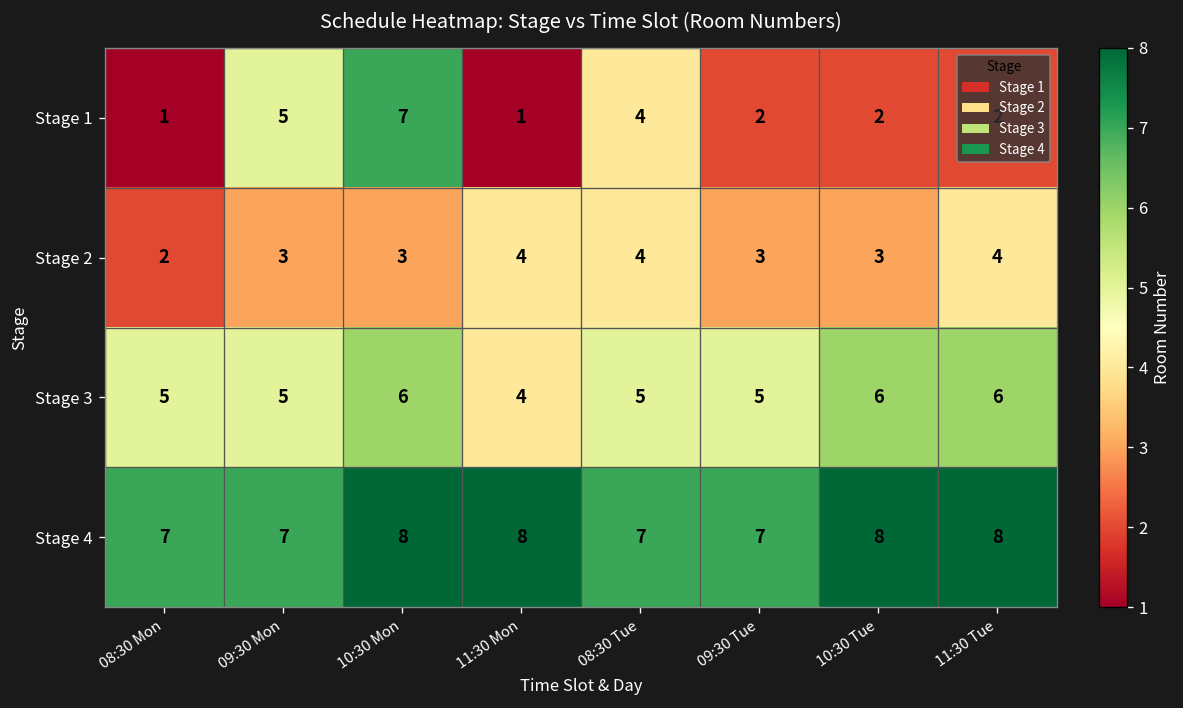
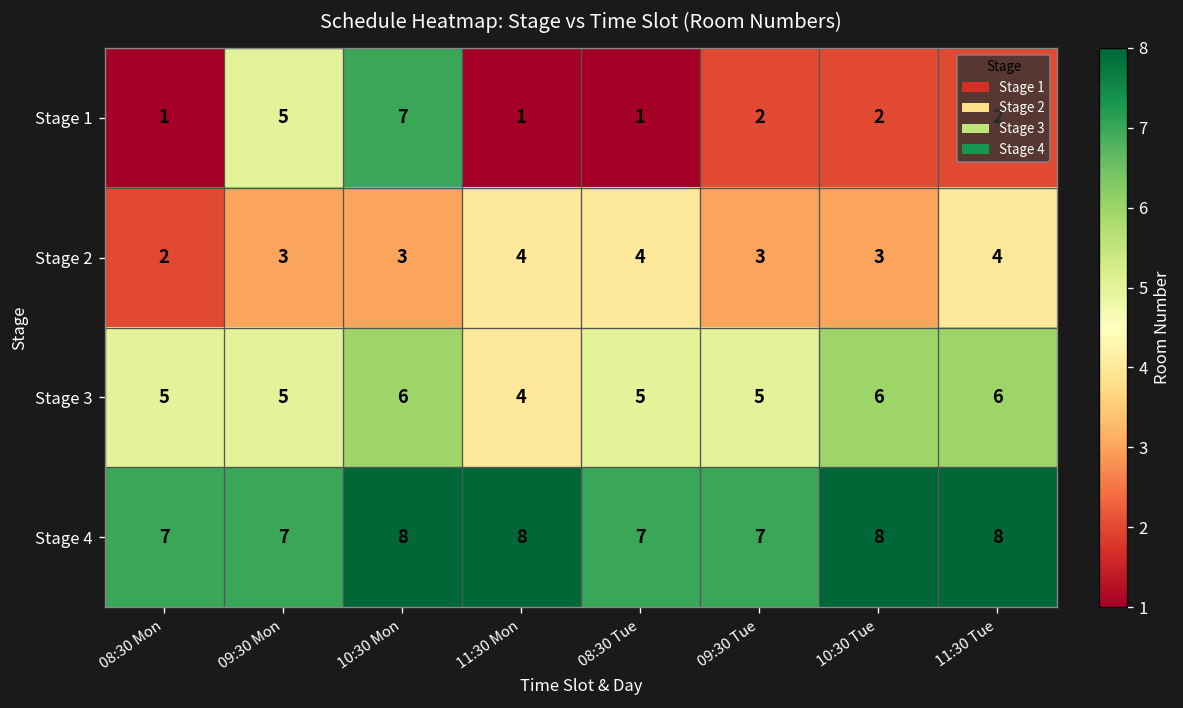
Stage 1, 08:30 Tue: 4 -> 1
